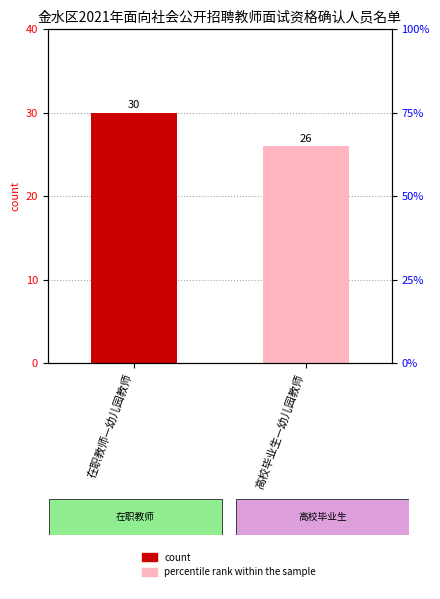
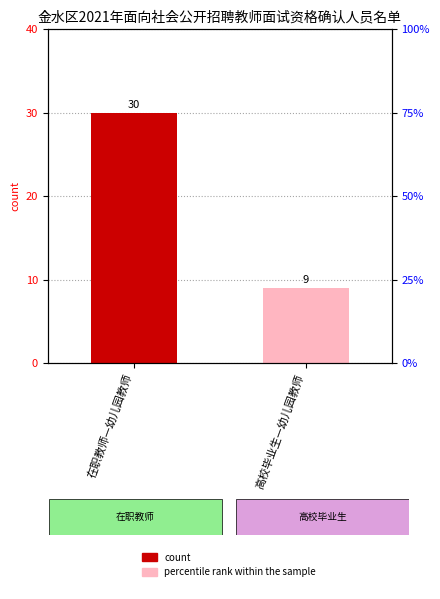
高校毕业生—幼儿园教师: 26 -> 9
